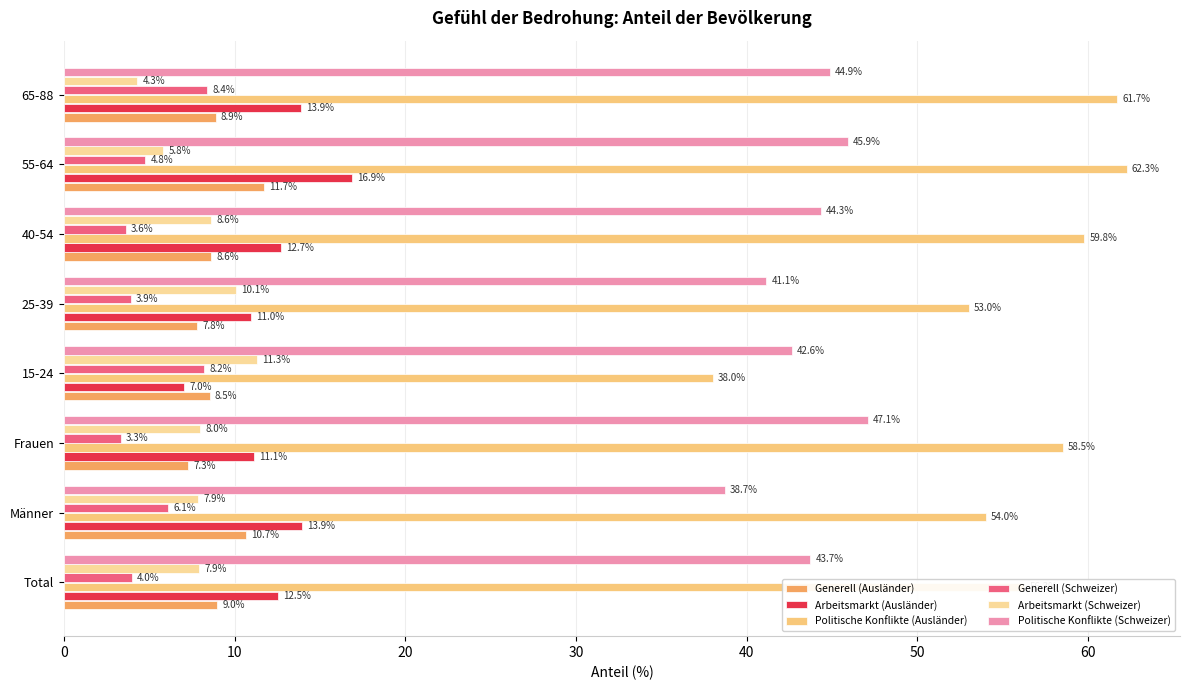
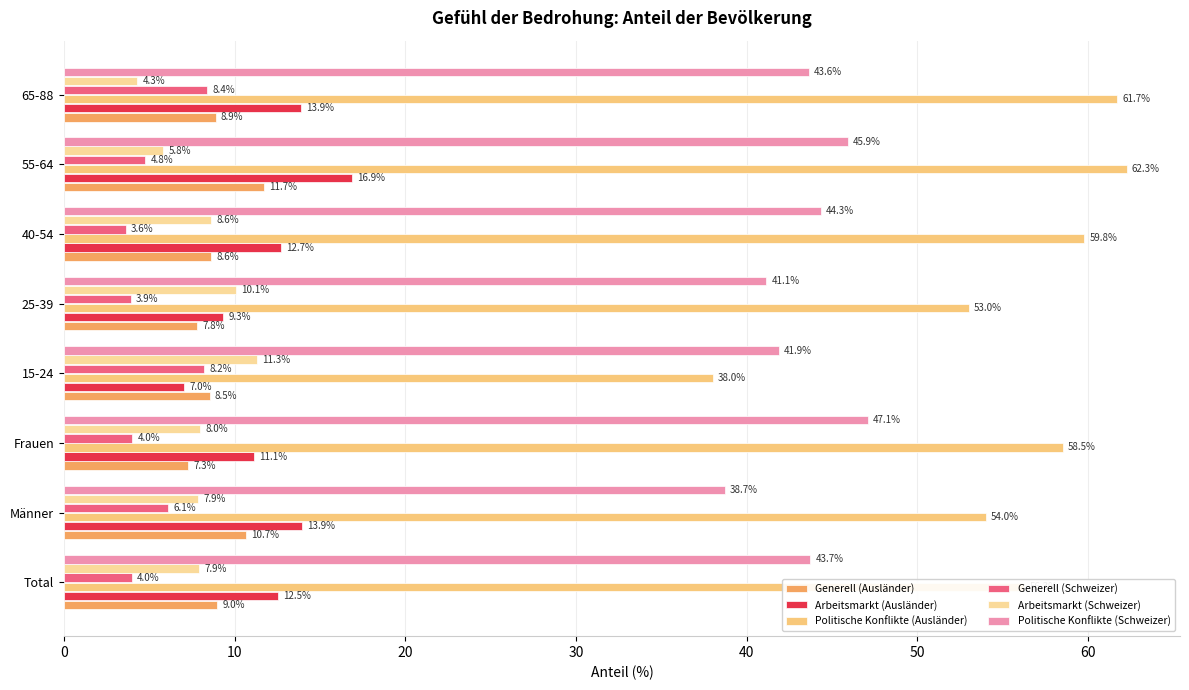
Politische Konflikte (Schweizer), 65-88: 44.9% -> 43.6%
Arbeitsmarkt (Ausländer), 25-39: 11.0% -> 9.3%
Politische Konflikte (Schweizer), 15-24: 42.6% -> 41.9%
Generell (Schweizer), Frauen: 3.3% -> 4.0%
